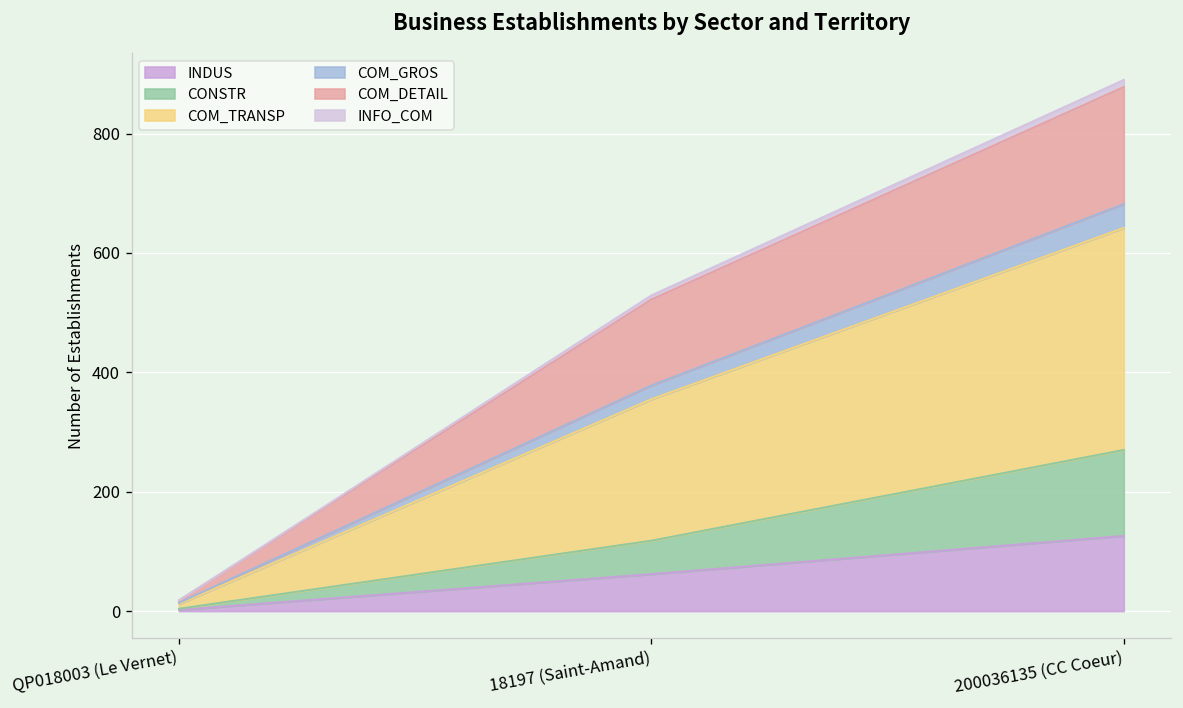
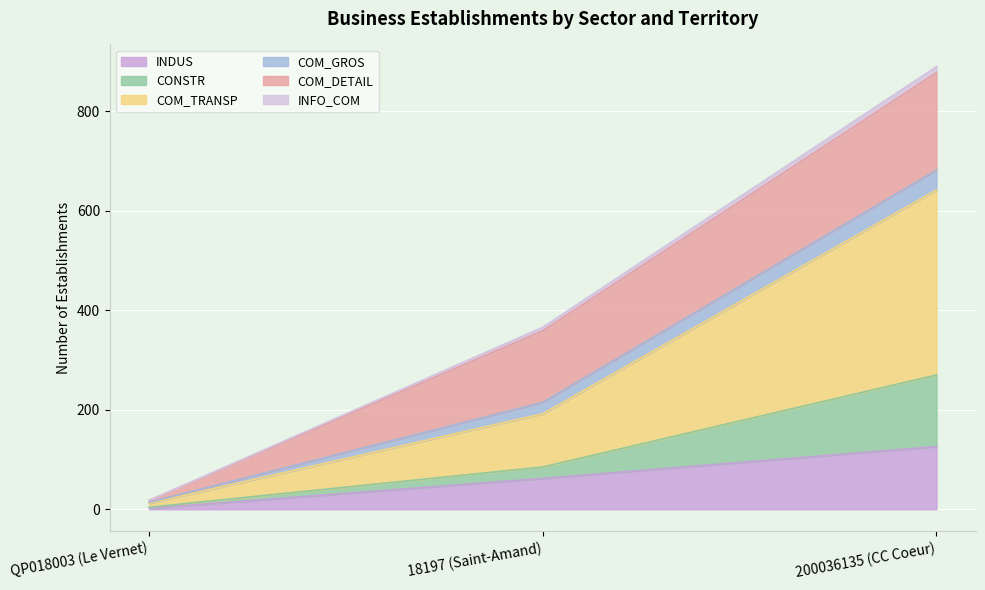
CONSTR, 18197 (Saint-Amand): 60 -> 20
COM_TRANSP, 18197 (Saint-Amand): 240 -> 110
